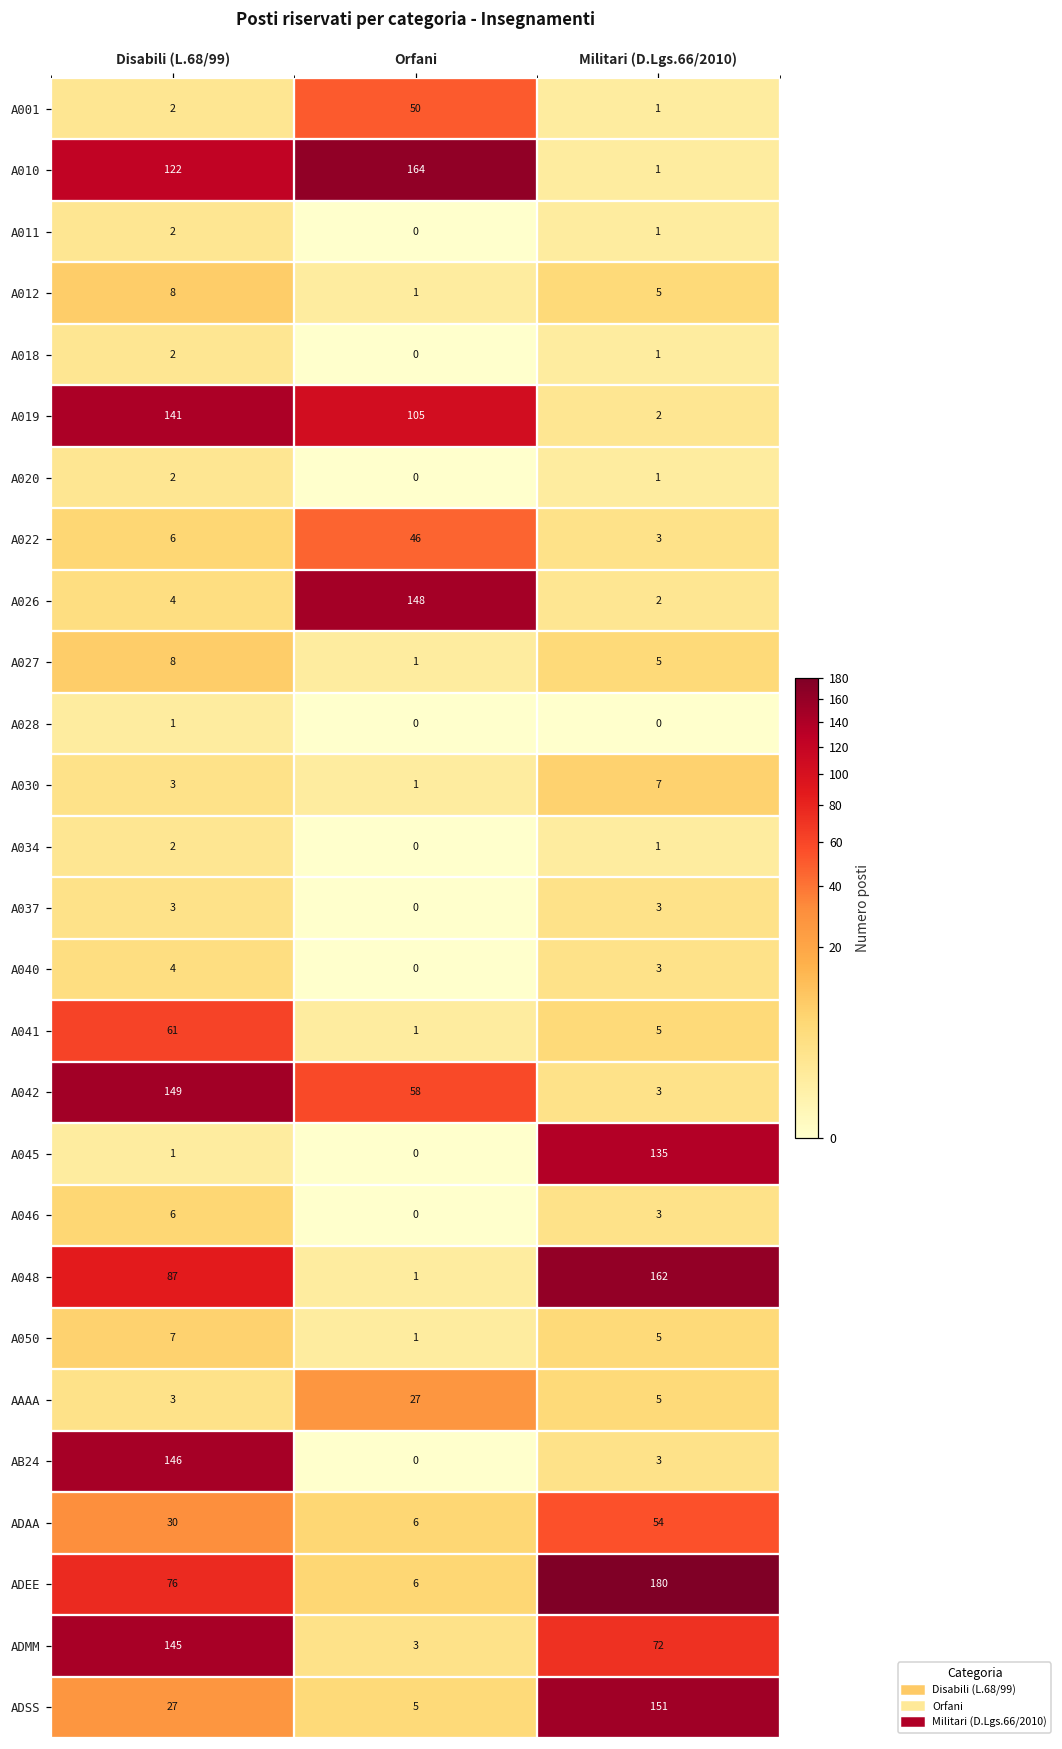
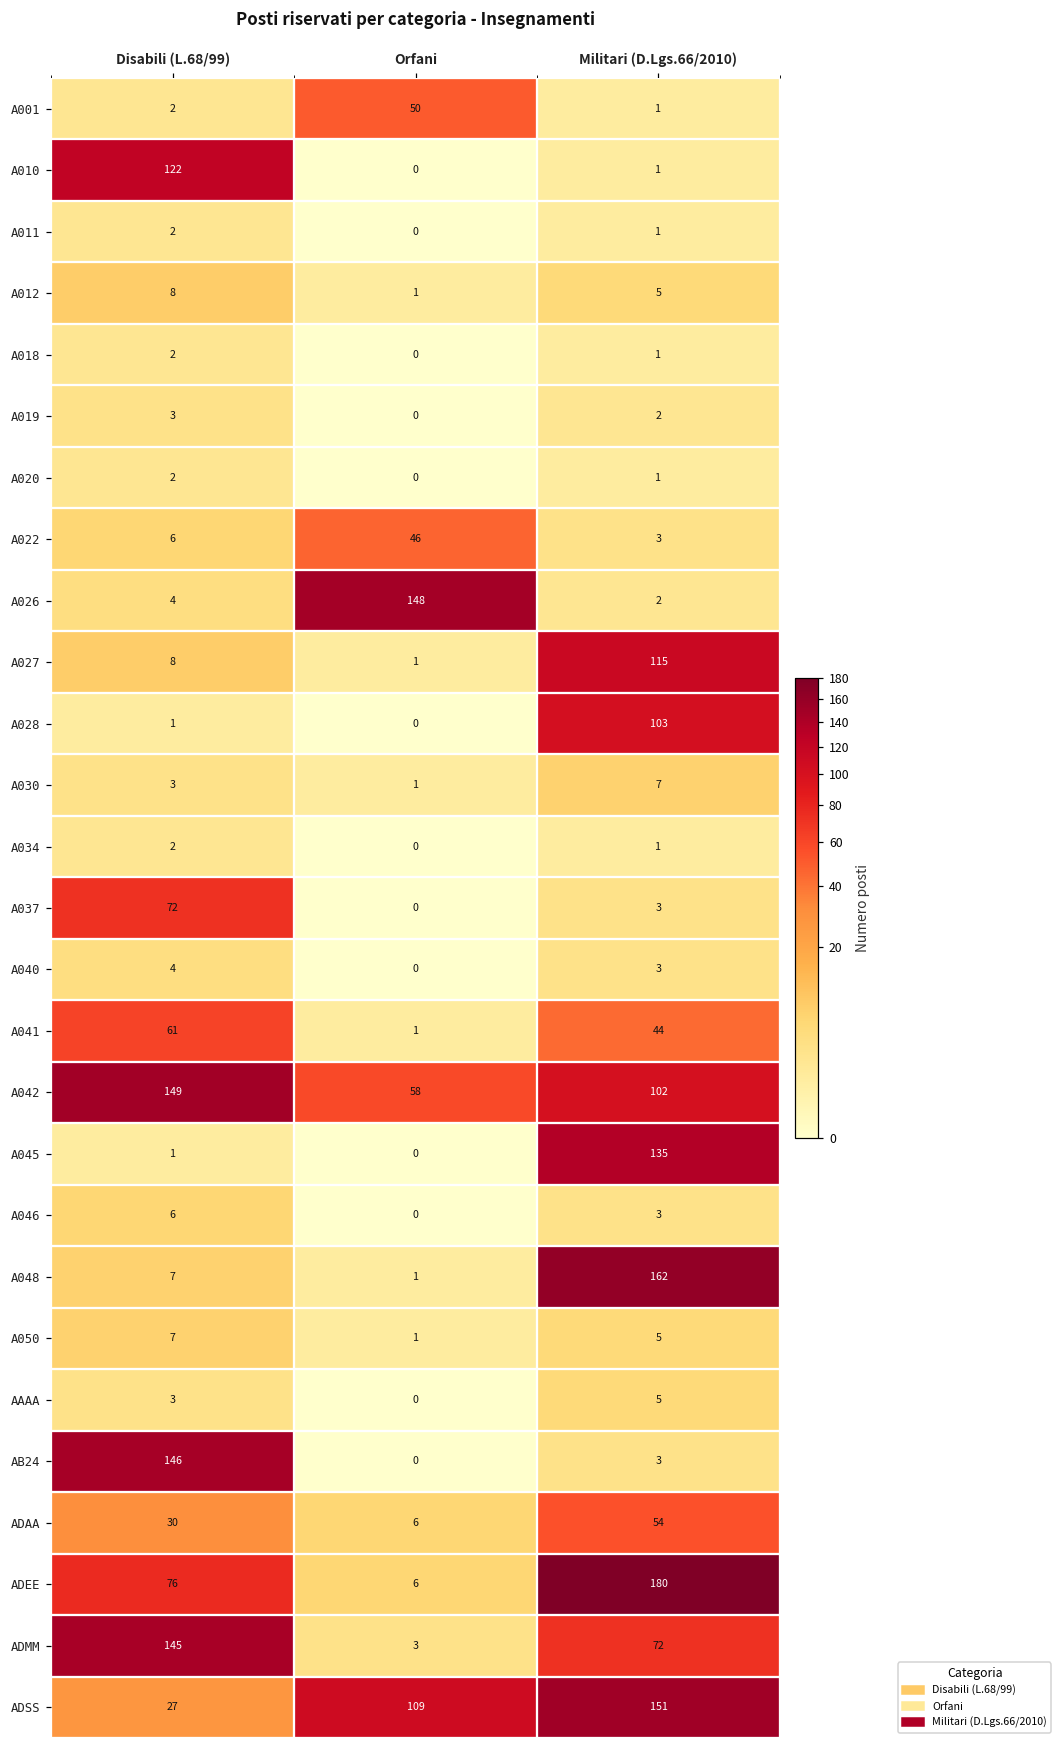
A010, Orfani: 164 -> 0
A019, Disabili (L.68/99): 141 -> 3
A019, Orfani: 105 -> 0
A027, Militari (D.Lgs.66/2010): 5 -> 115
A028, Militari (D.Lgs.66/2010): 0 -> 103
A037, Disabili (L.68/99): 3 -> 72
A041, Militari (D.Lgs.66/2010): 5 -> 44
A042, Militari (D.Lgs.66/2010): 3 -> 102
A048, Disabili (L.68/99): 87 -> 7
AAAA, Orfani: 27 -> 0
ADSS, Orfani: 5 -> 109
